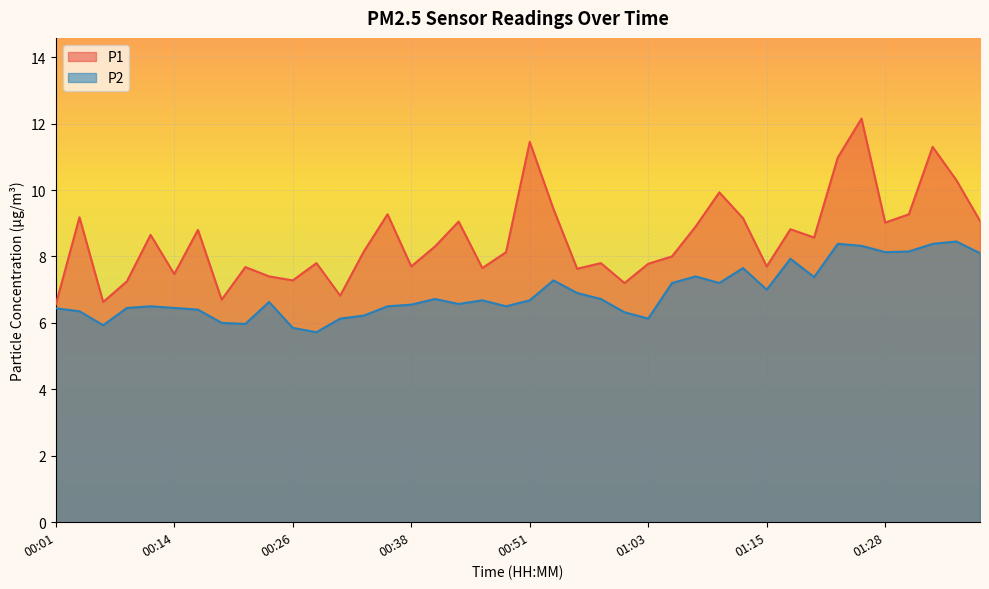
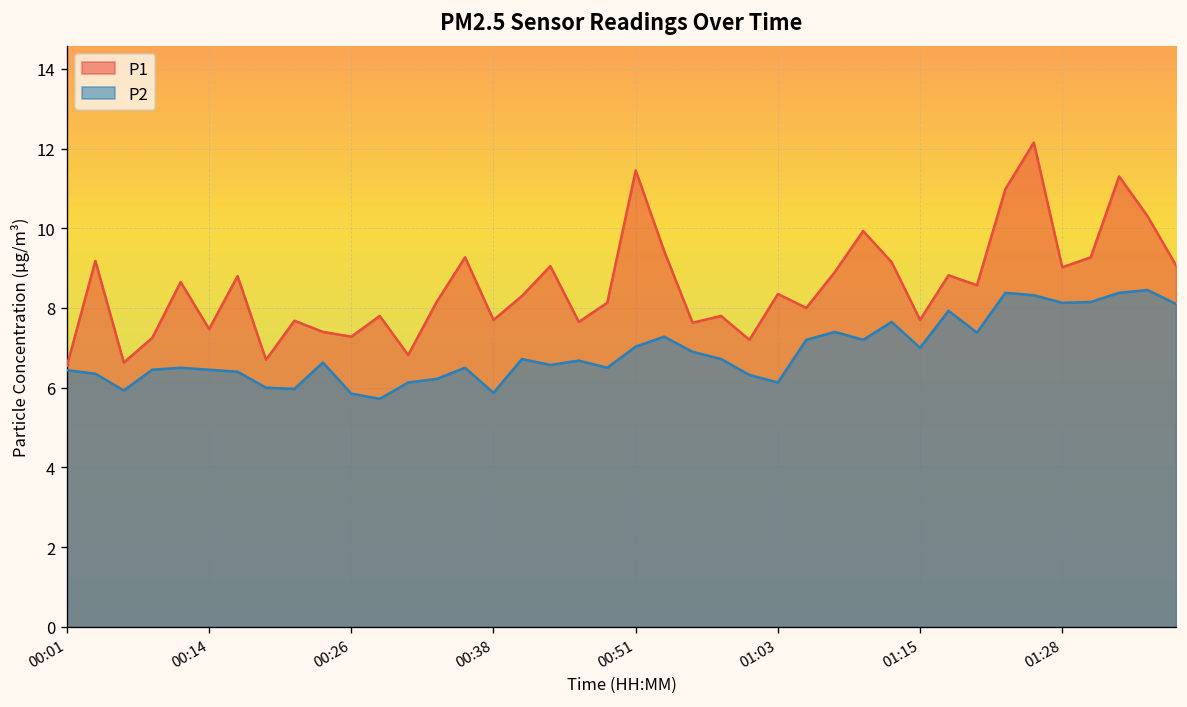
P2, 00:38: 6.6 -> 5.9
P2, 00:51: 6.7 -> 7.0
P1, 01:03: 7.8 -> 8.4
